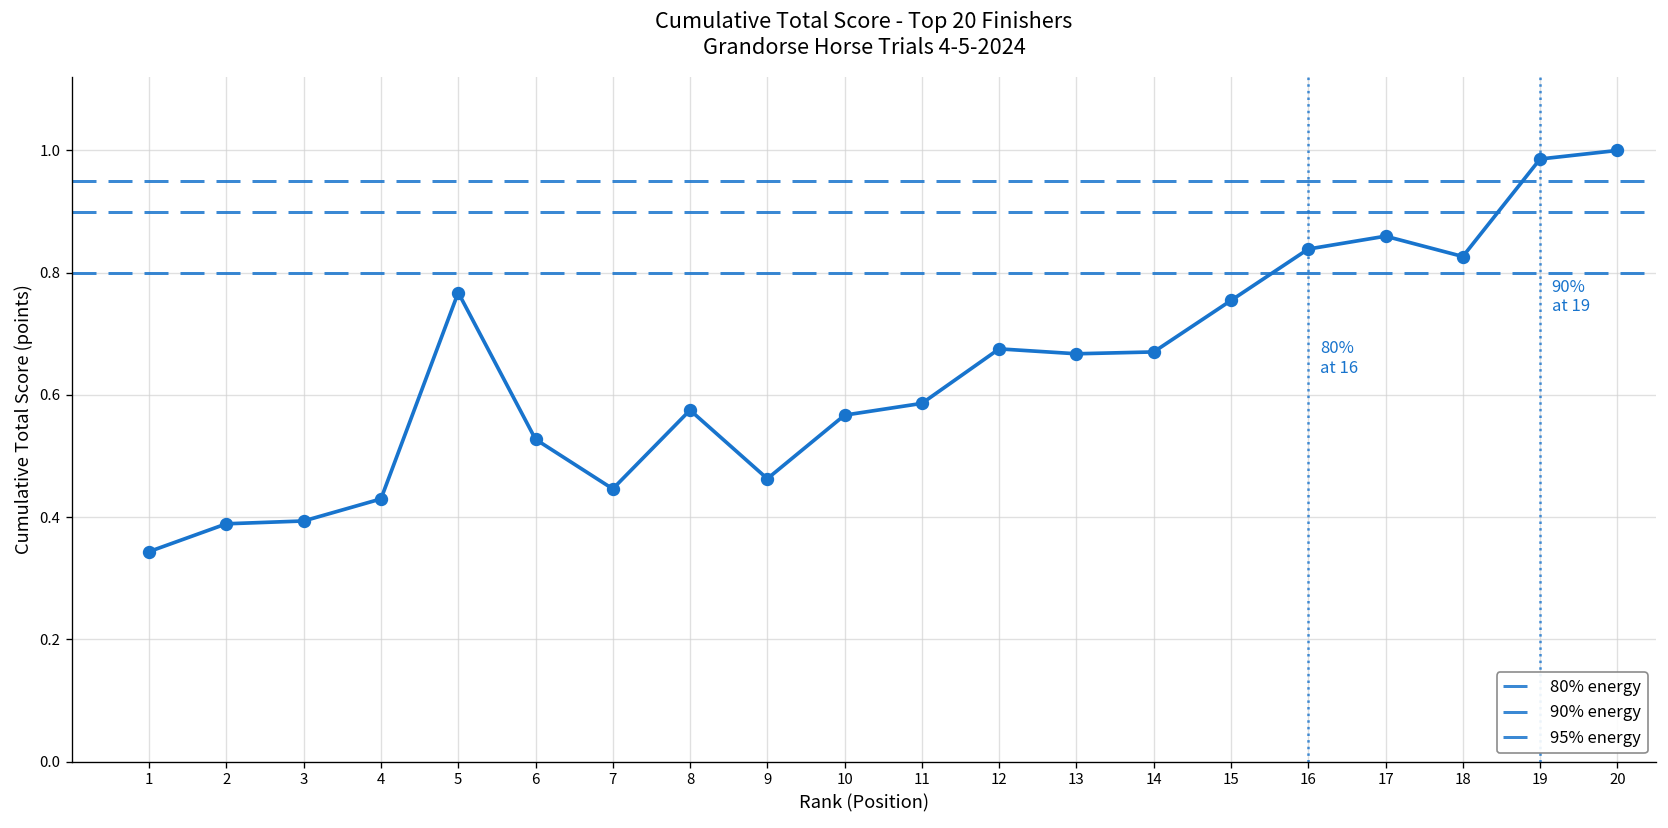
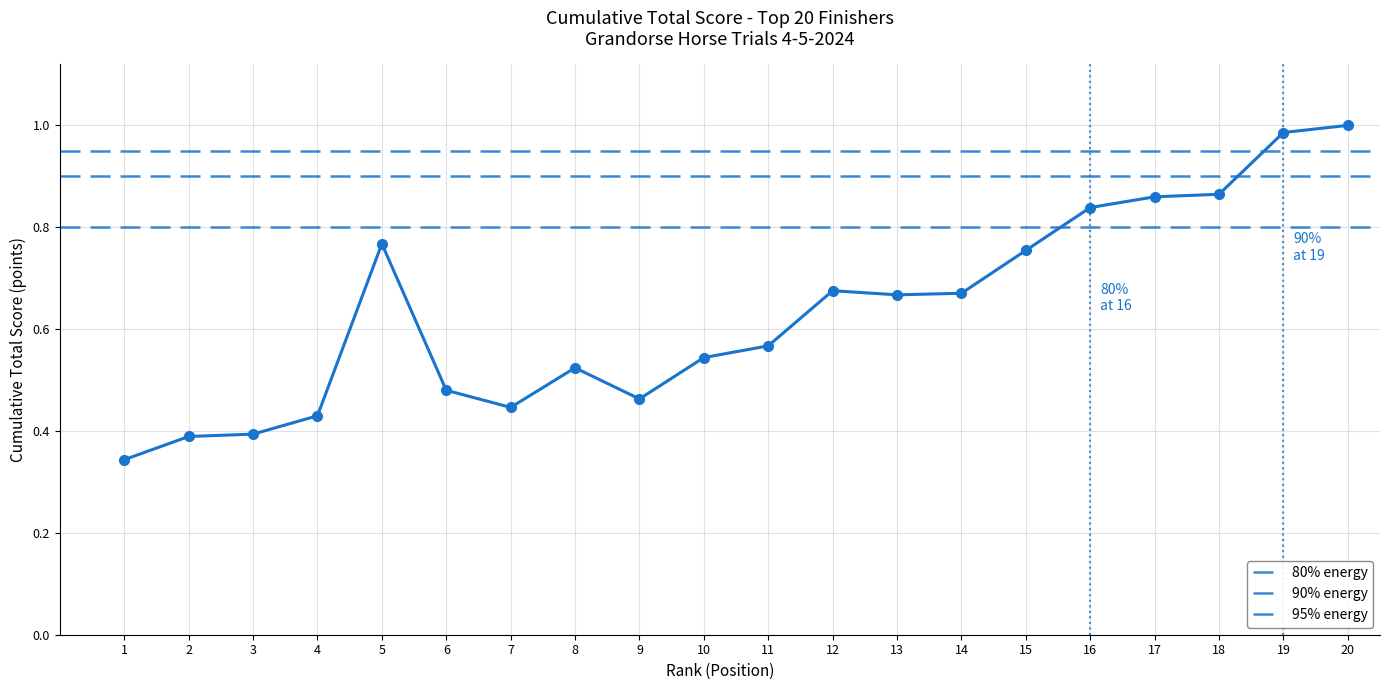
6: 0.53 -> 0.48
8: 0.58 -> 0.52
10: 0.57 -> 0.54
11: 0.59 -> 0.57
18: 0.83 -> 0.86
